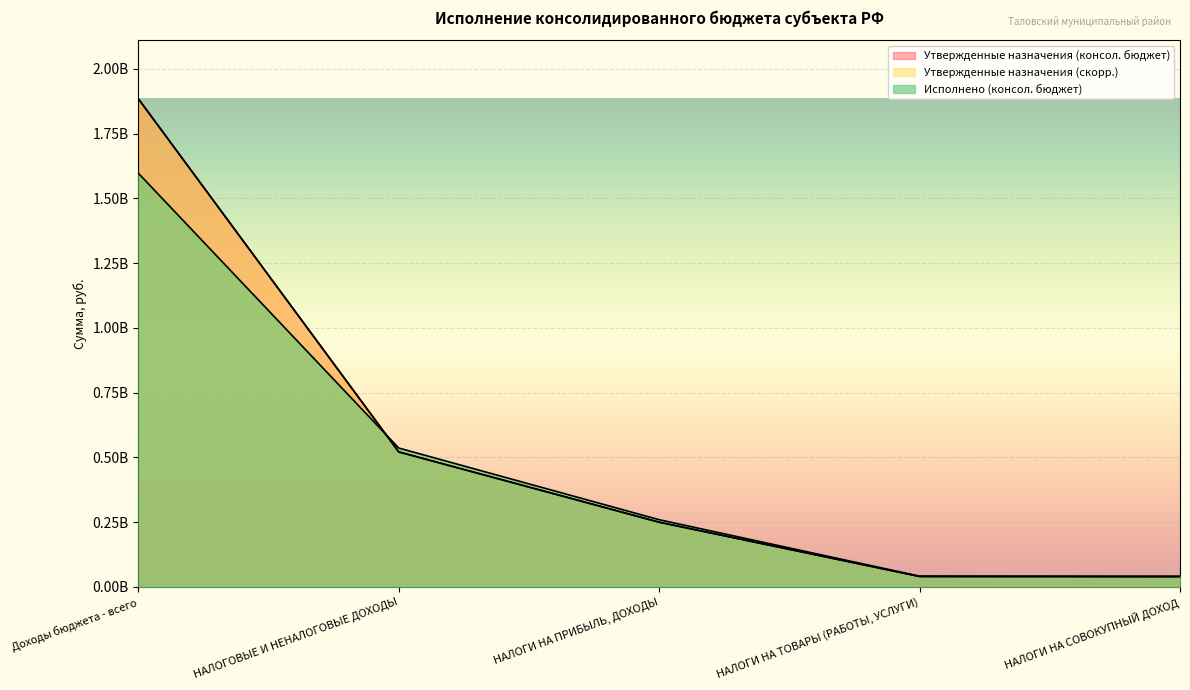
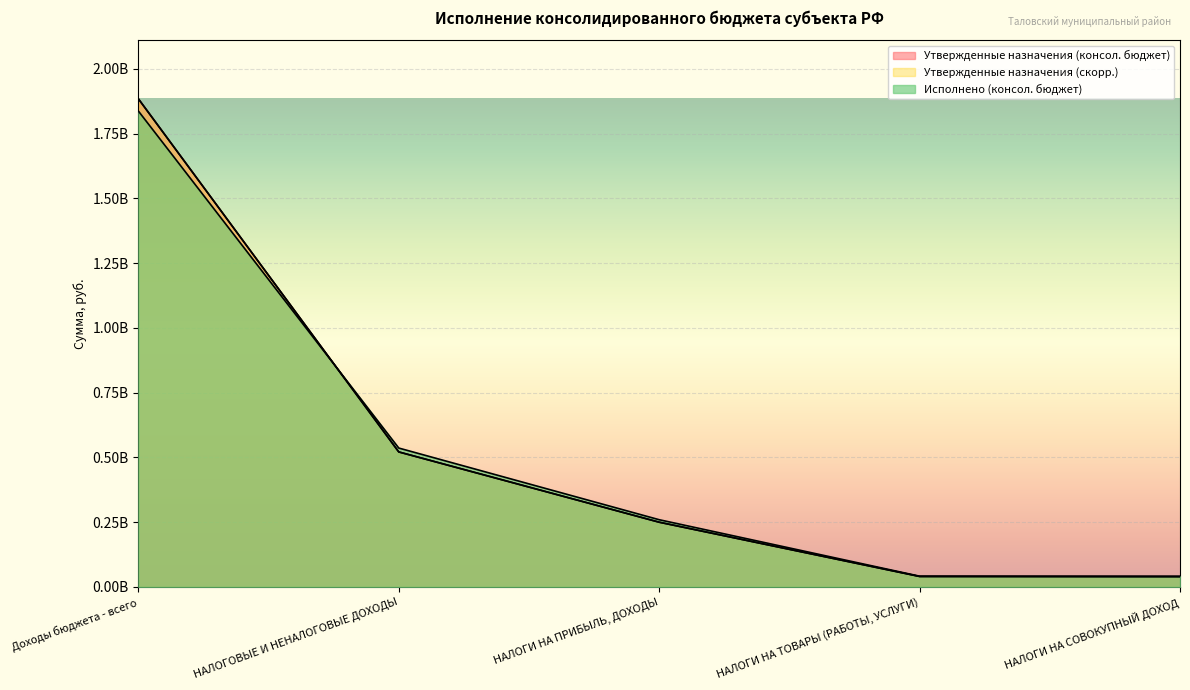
Исполнено (консол. бюджет), Доходы бюджета - всего: 1600000000 -> 1840000000
